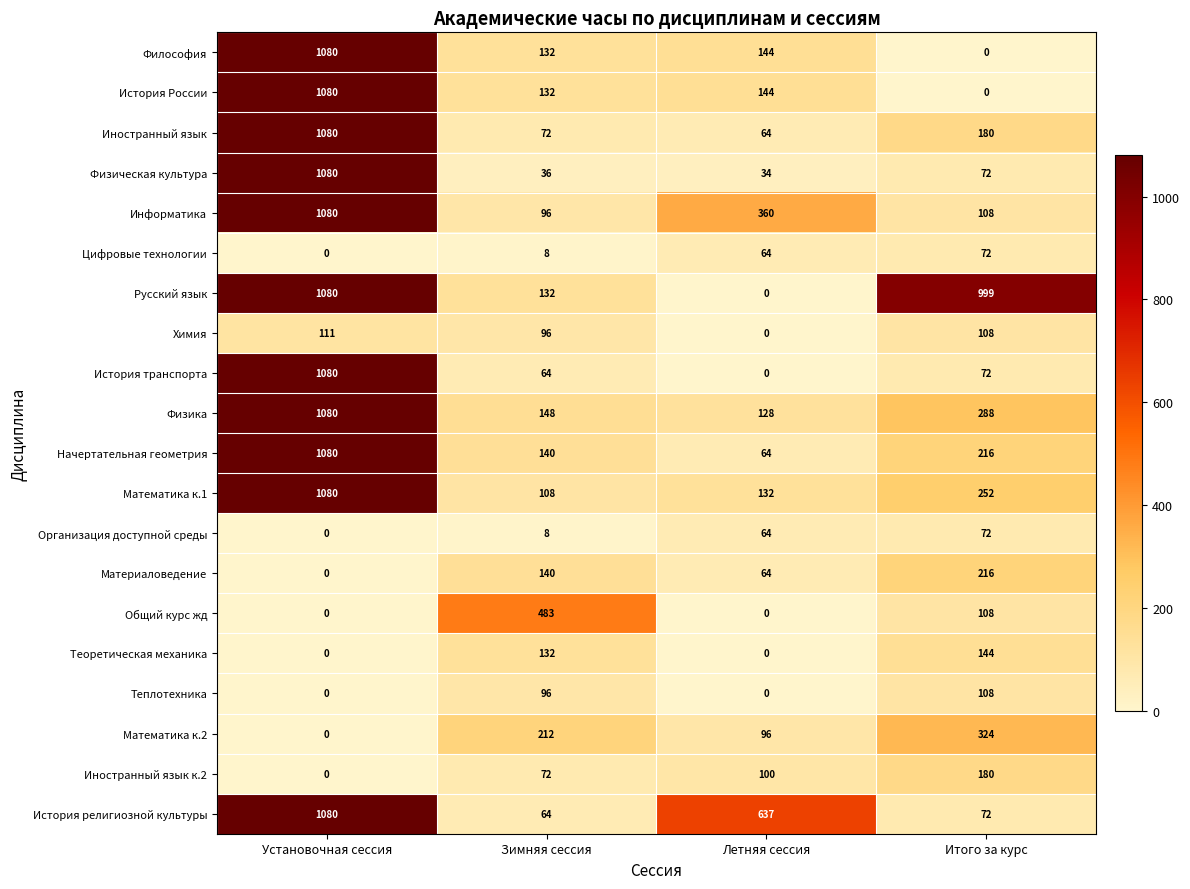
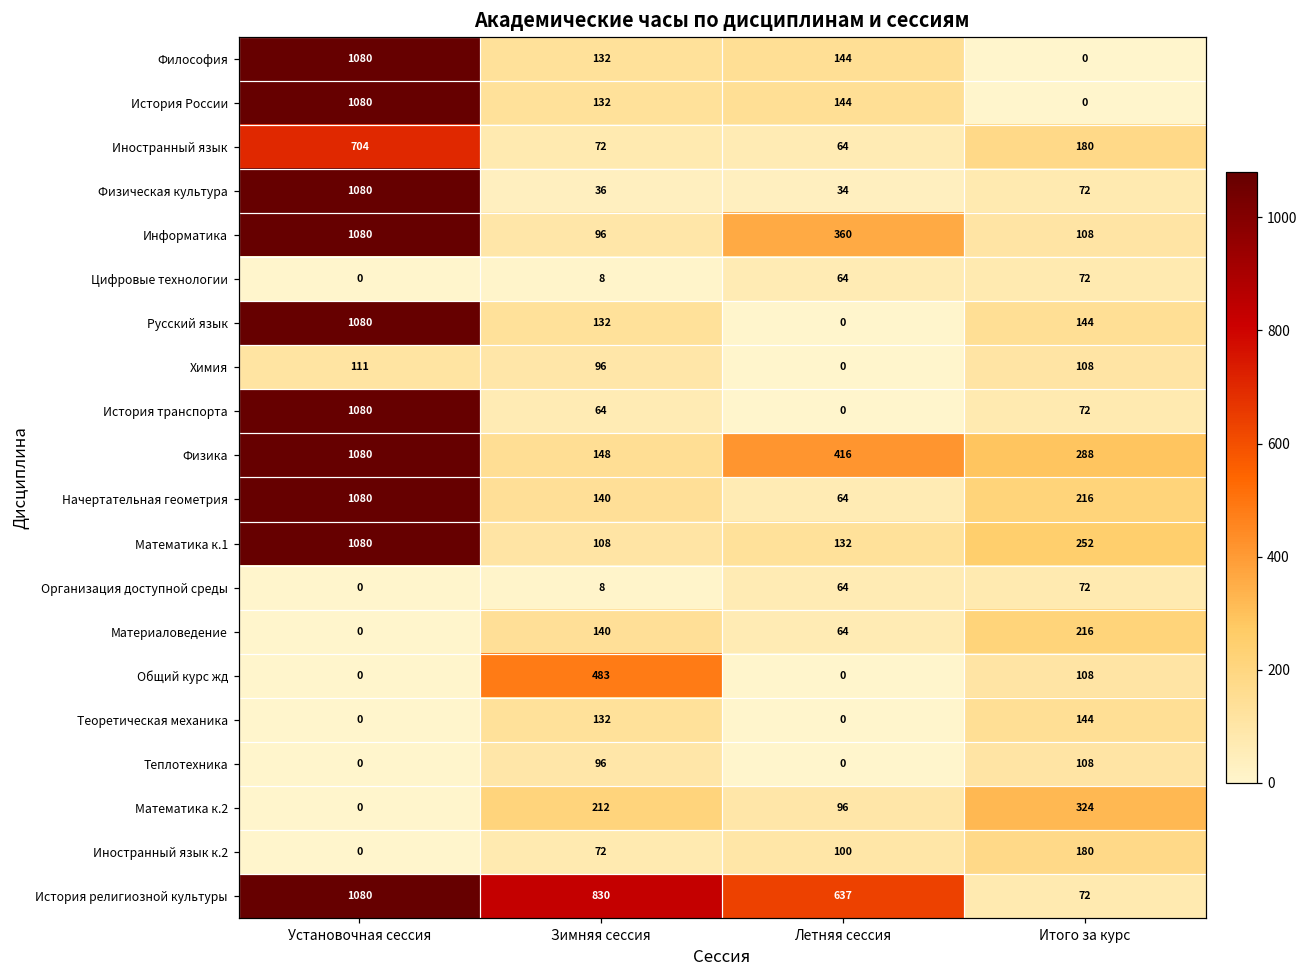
Иностранный язык, Установочная сессия: 1080 -> 704
Русский язык, Итого за курс: 999 -> 144
Физика, Летняя сессия: 128 -> 416
История религиозной культуры, Зимняя сессия: 64 -> 830
